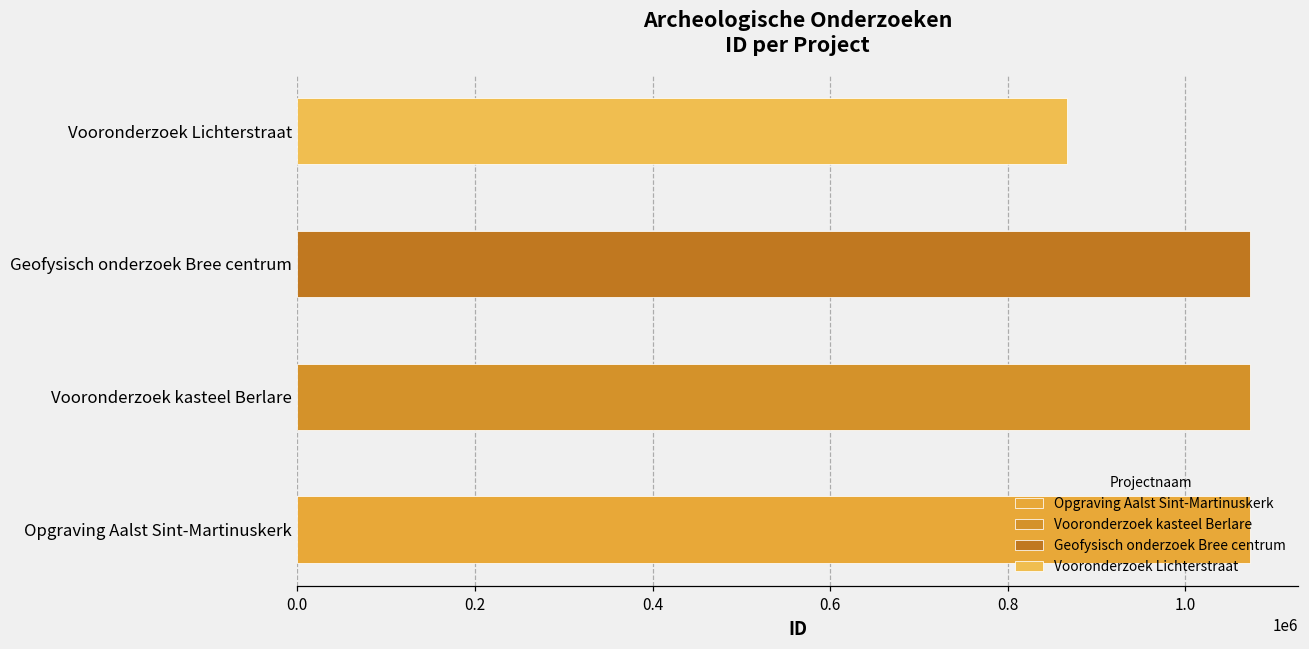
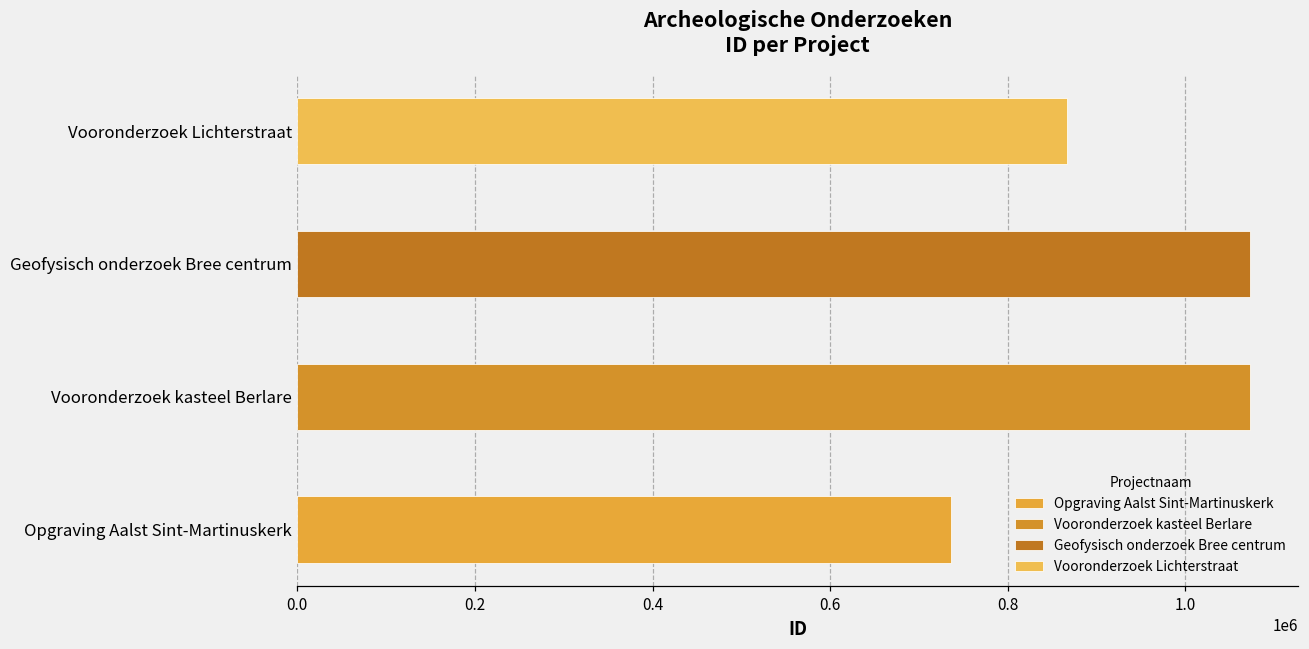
Opgraving Aalst Sint-Martinuskerk: 1070000 -> 740000
